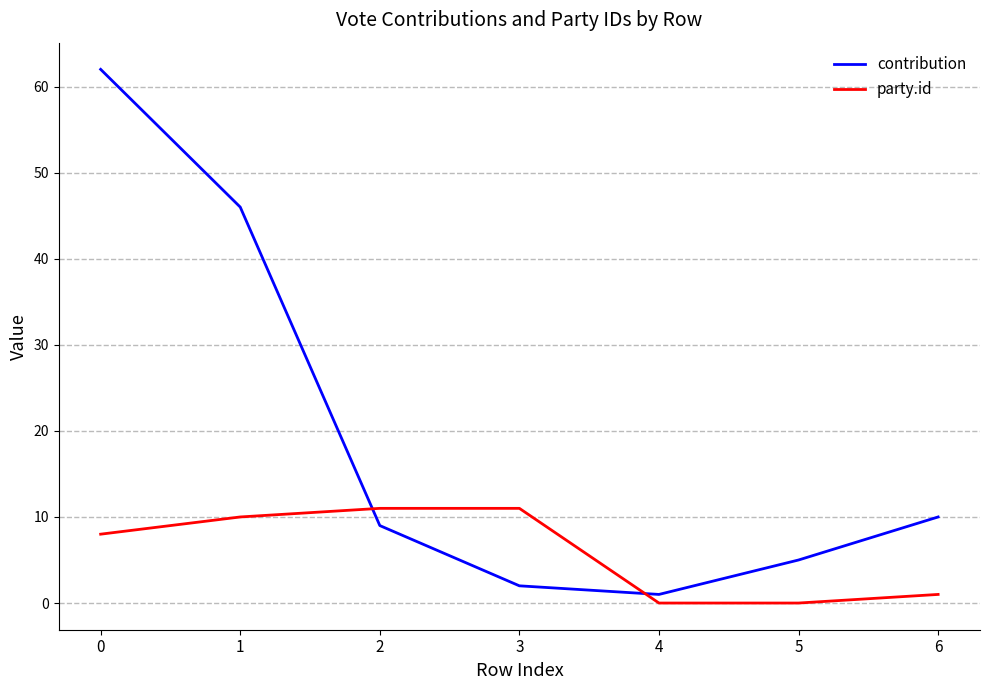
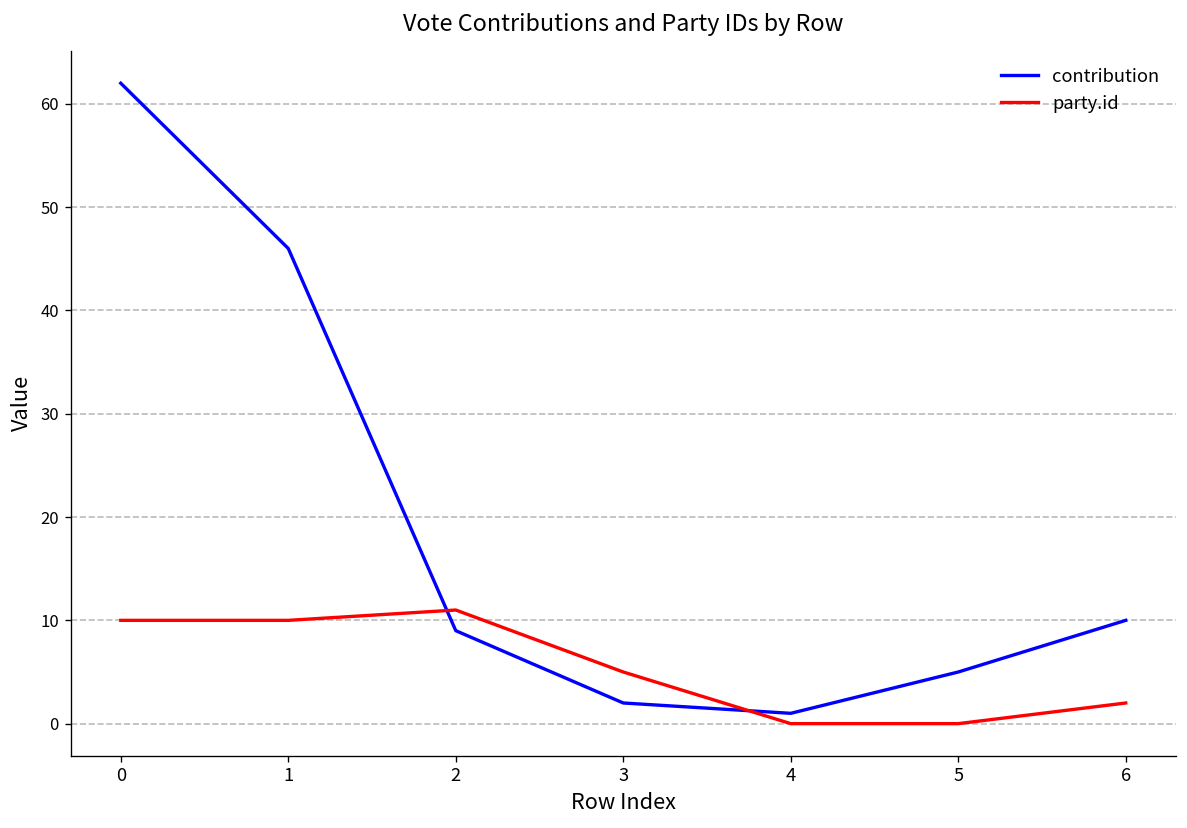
party.id, 0: 8 -> 10
party.id, 3: 11 -> 5
party.id, 6: 1 -> 2
